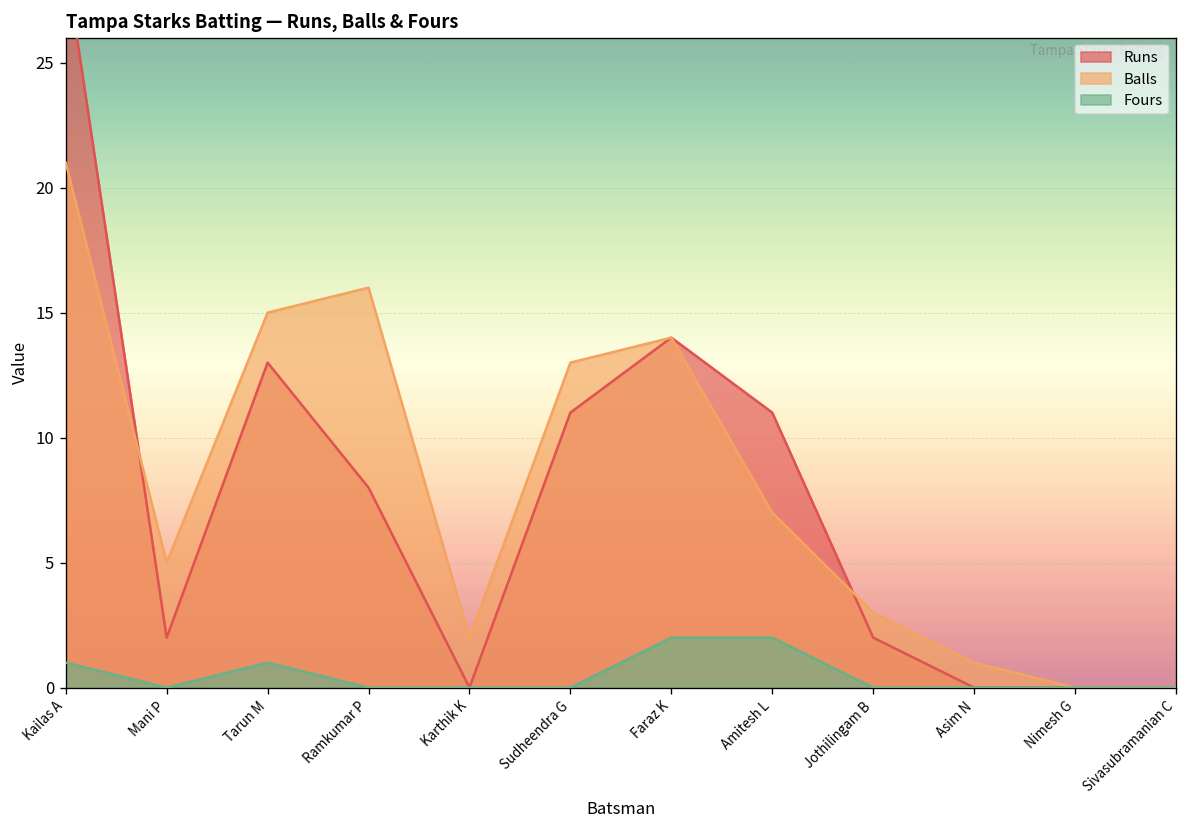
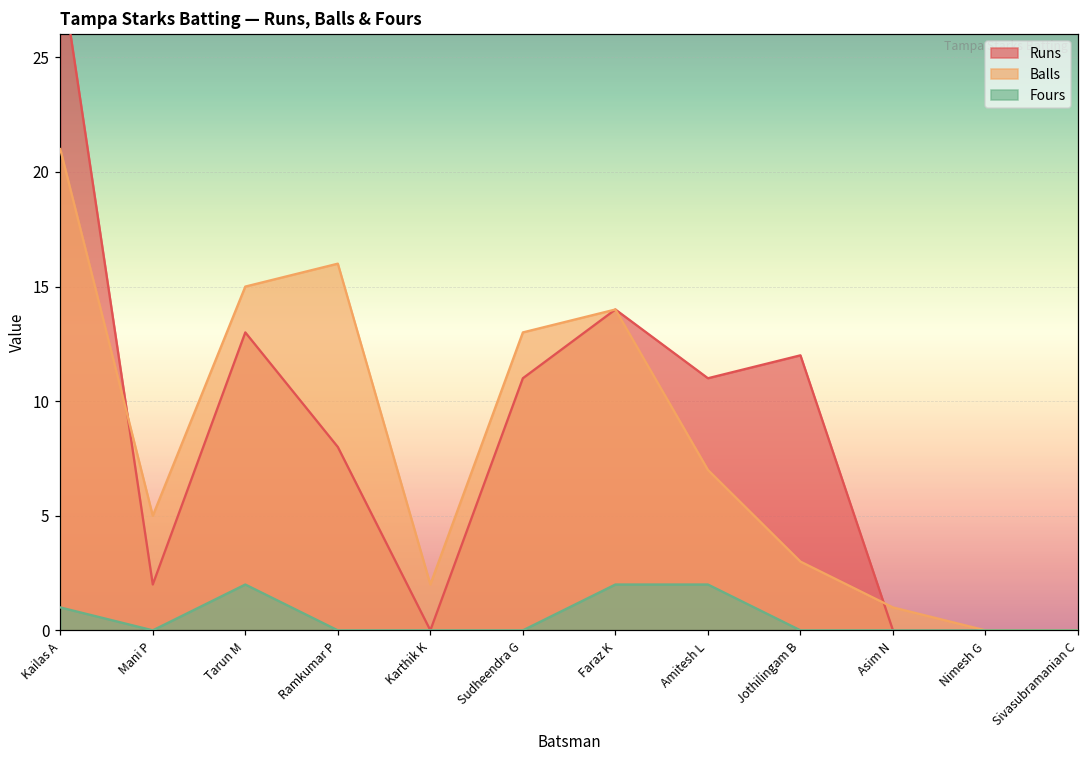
Fours, Tarun M: 1 -> 2
Runs, Jothilingam B: 2 -> 12
